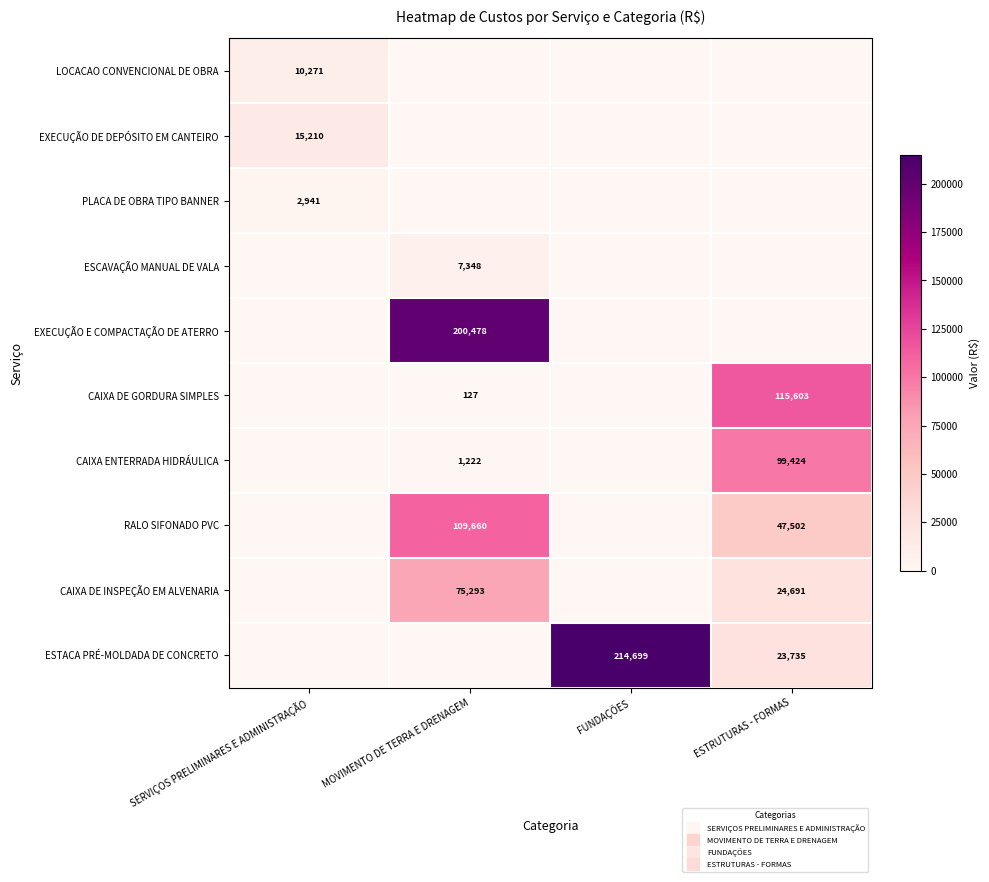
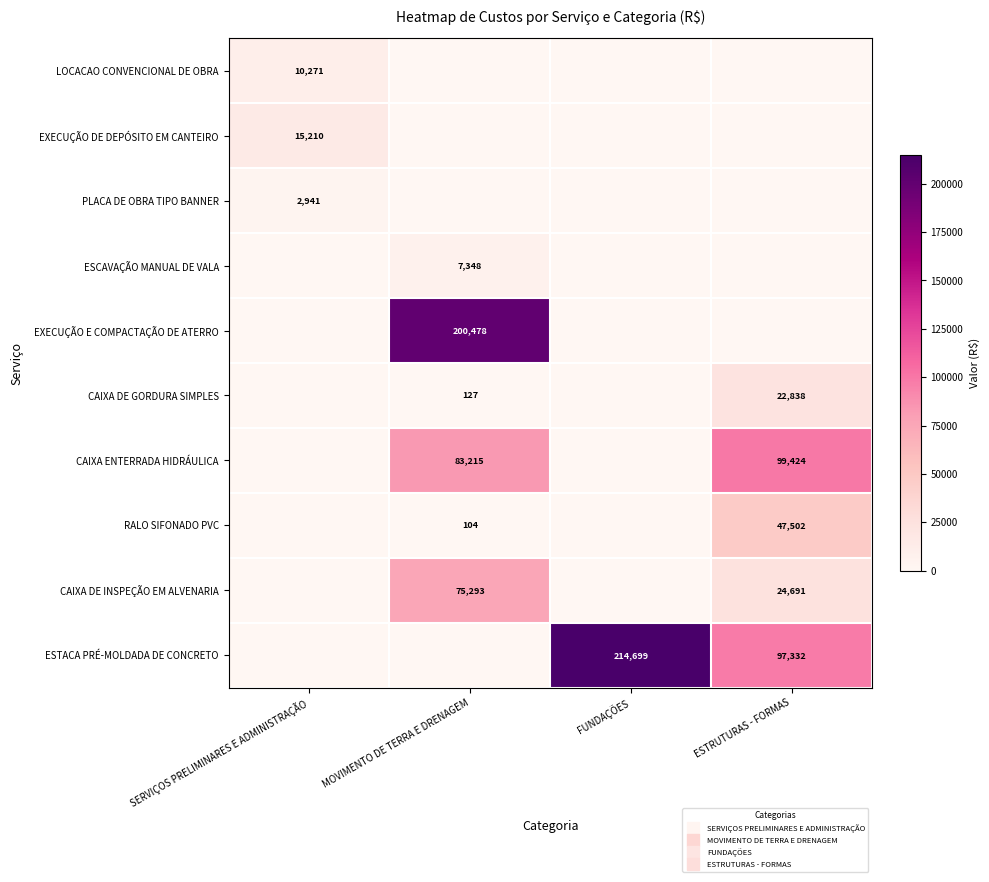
CAIXA DE GORDURA SIMPLES, ESTRUTURAS - FORMAS: 115,603 -> 22,838
CAIXA ENTERRADA HIDRÁULICA, MOVIMENTO DE TERRA E DRENAGEM: 1,222 -> 83,215
RALO SIFONADO PVC, MOVIMENTO DE TERRA E DRENAGEM: 109,660 -> 104
ESTACA PRÉ-MOLDADA DE CONCRETO, ESTRUTURAS - FORMAS: 23,735 -> 97,332
